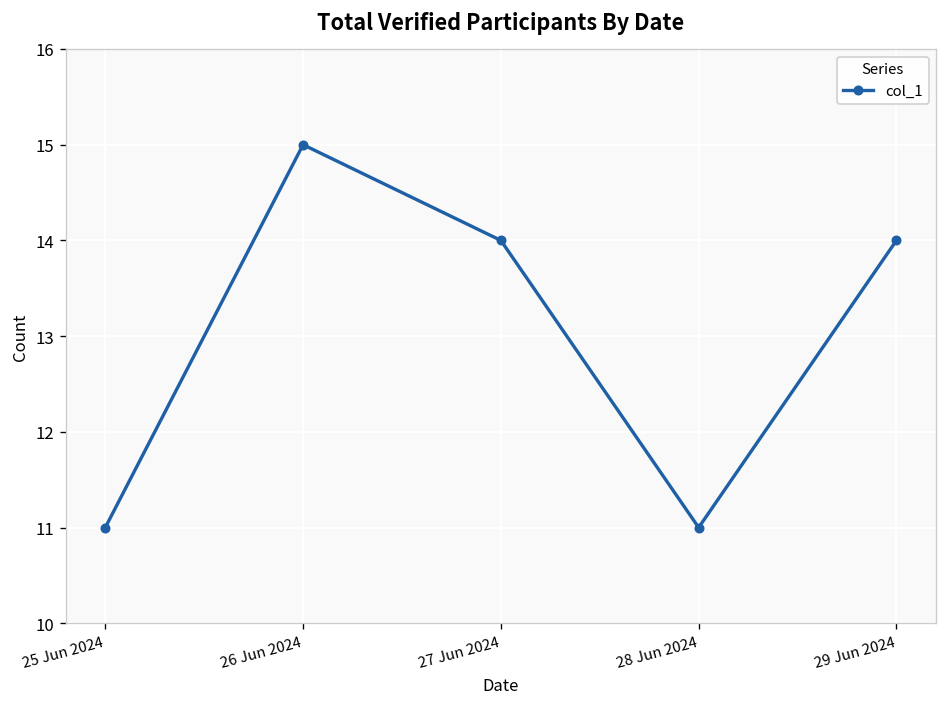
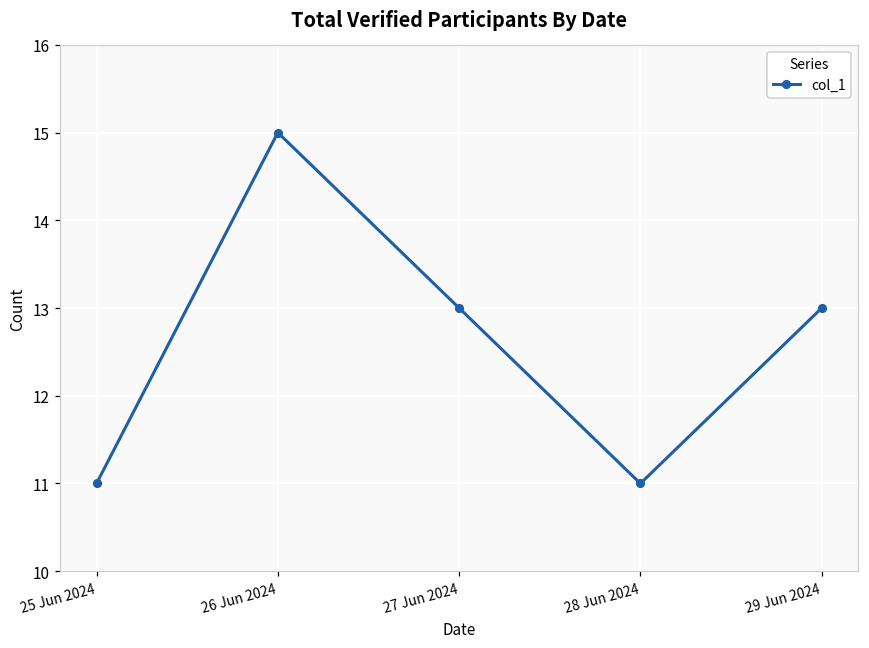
27 Jun 2024: 14 -> 13
29 Jun 2024: 14 -> 13
